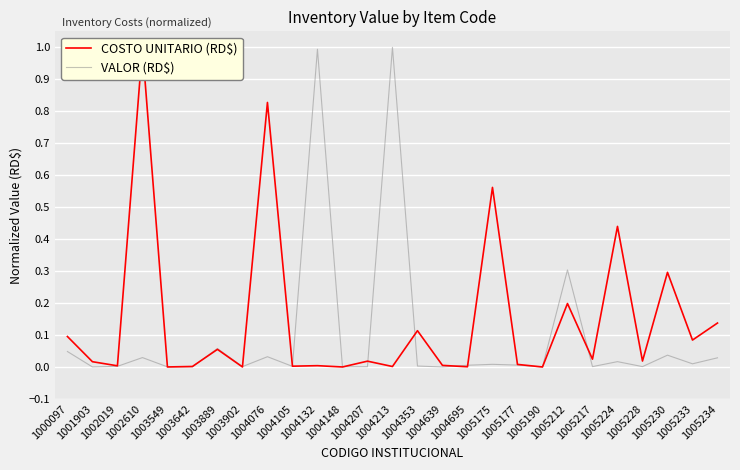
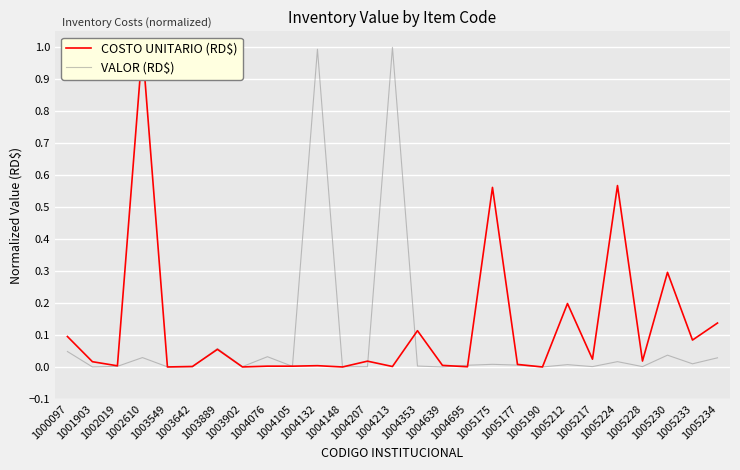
COSTO UNITARIO (RD$), 1004076: 0.83 -> 0.00
VALOR (RD$), 1005212: 0.30 -> 0.01
COSTO UNITARIO (RD$), 1005224: 0.44 -> 0.57
